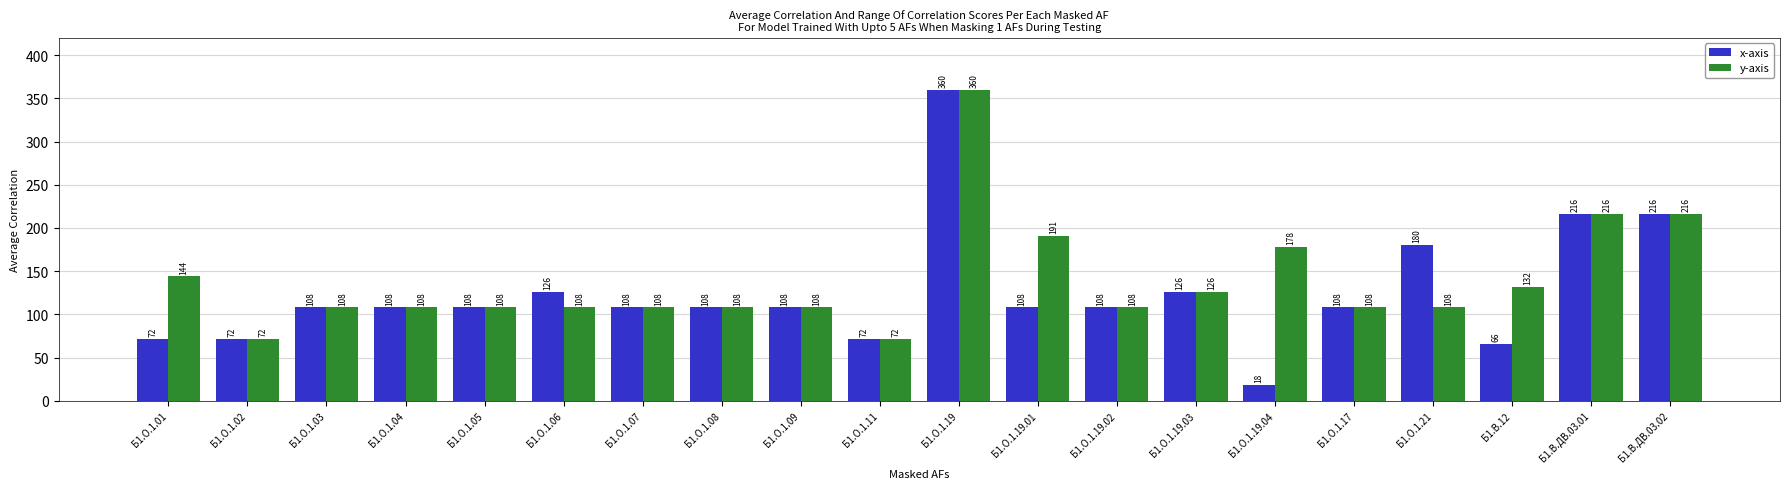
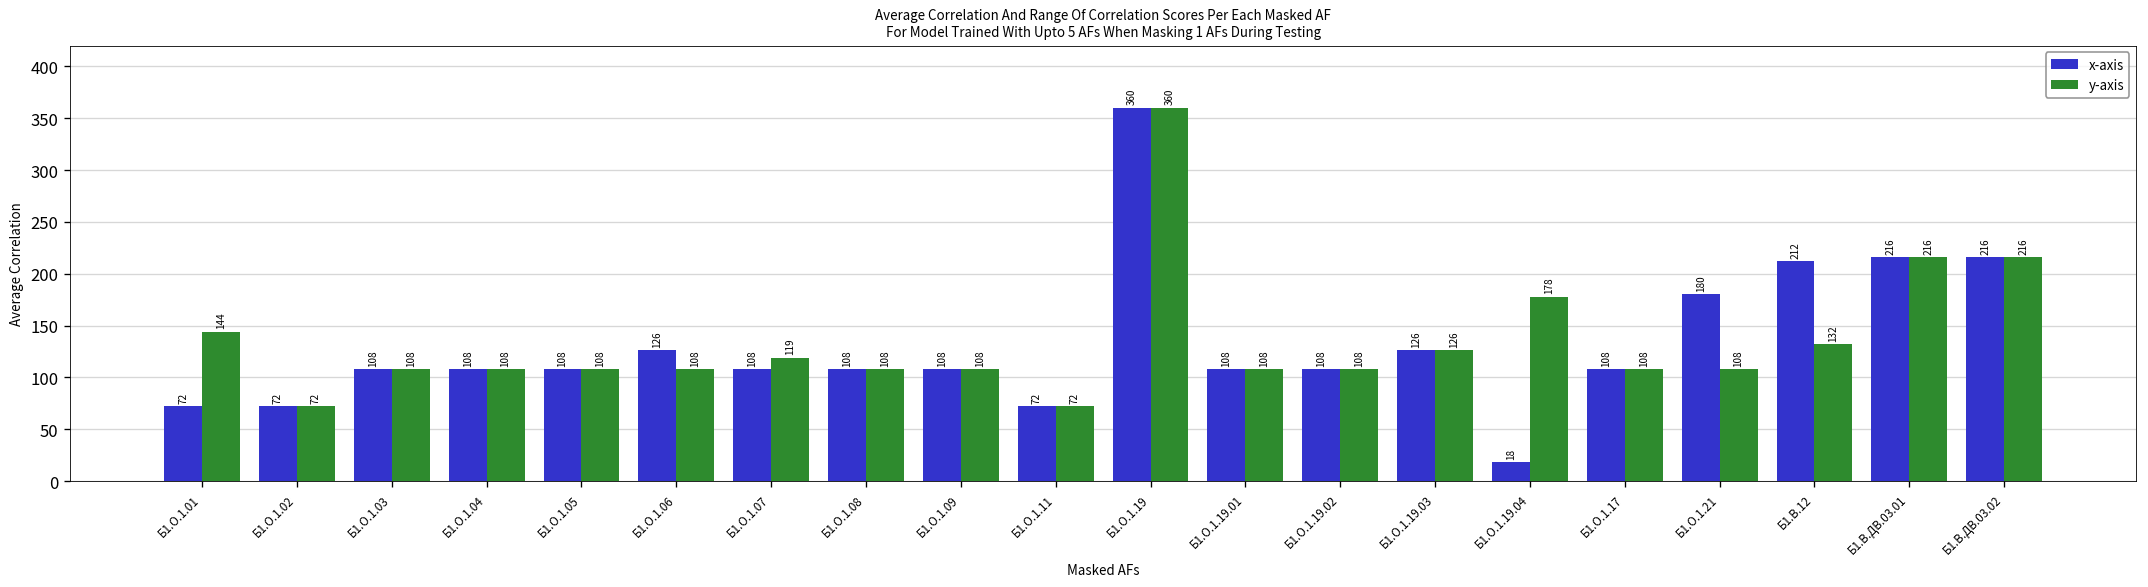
y-axis, Б1.О.1.07: 108 -> 119
y-axis, Б1.О.1.19.01: 191 -> 108
x-axis, Б1.В.12: 66 -> 212
